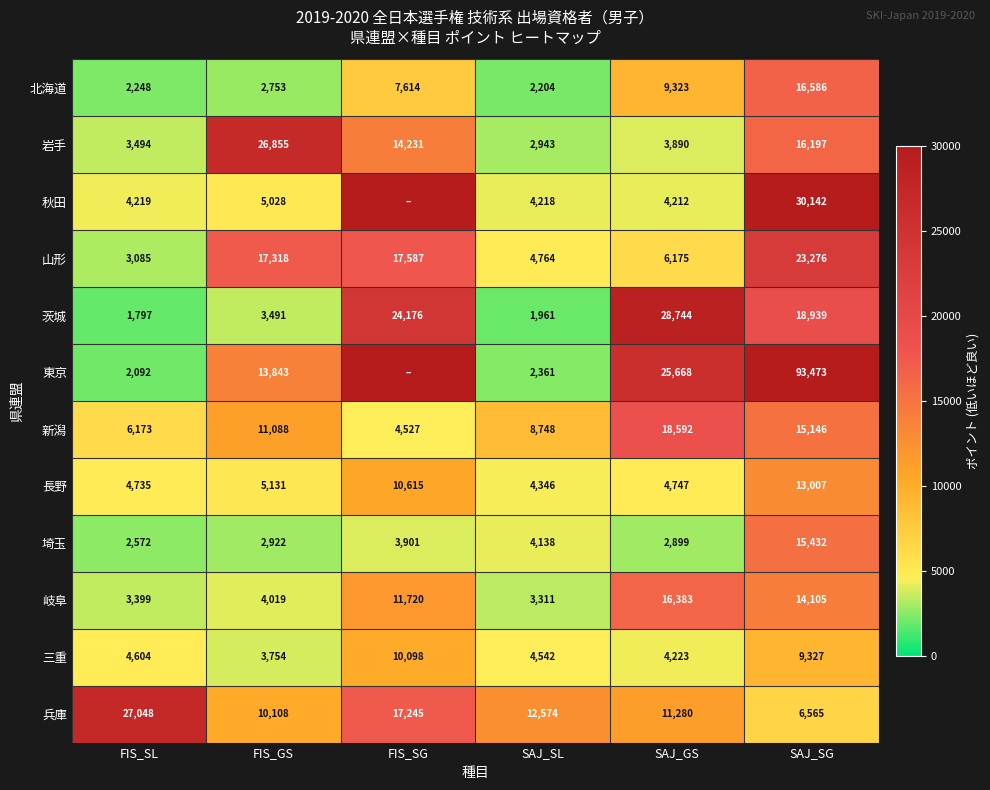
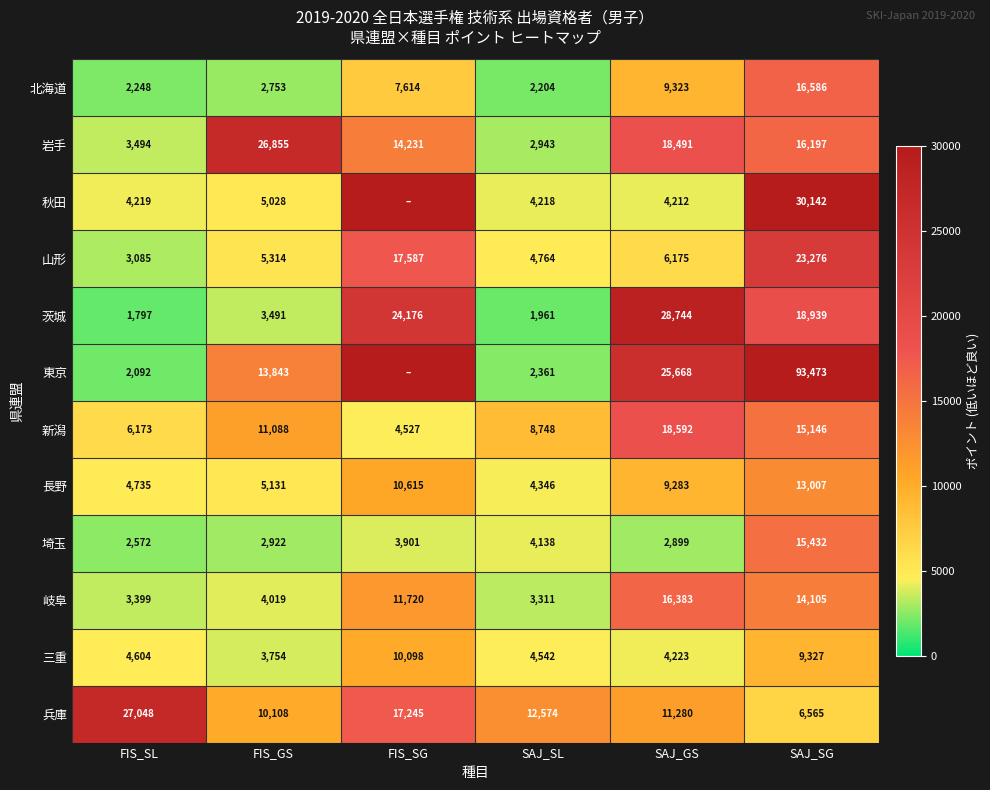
岩手, SAJ_GS: 3,890 -> 18,491
山形, FIS_GS: 17,318 -> 5,314
長野, SAJ_GS: 4,747 -> 9,283
